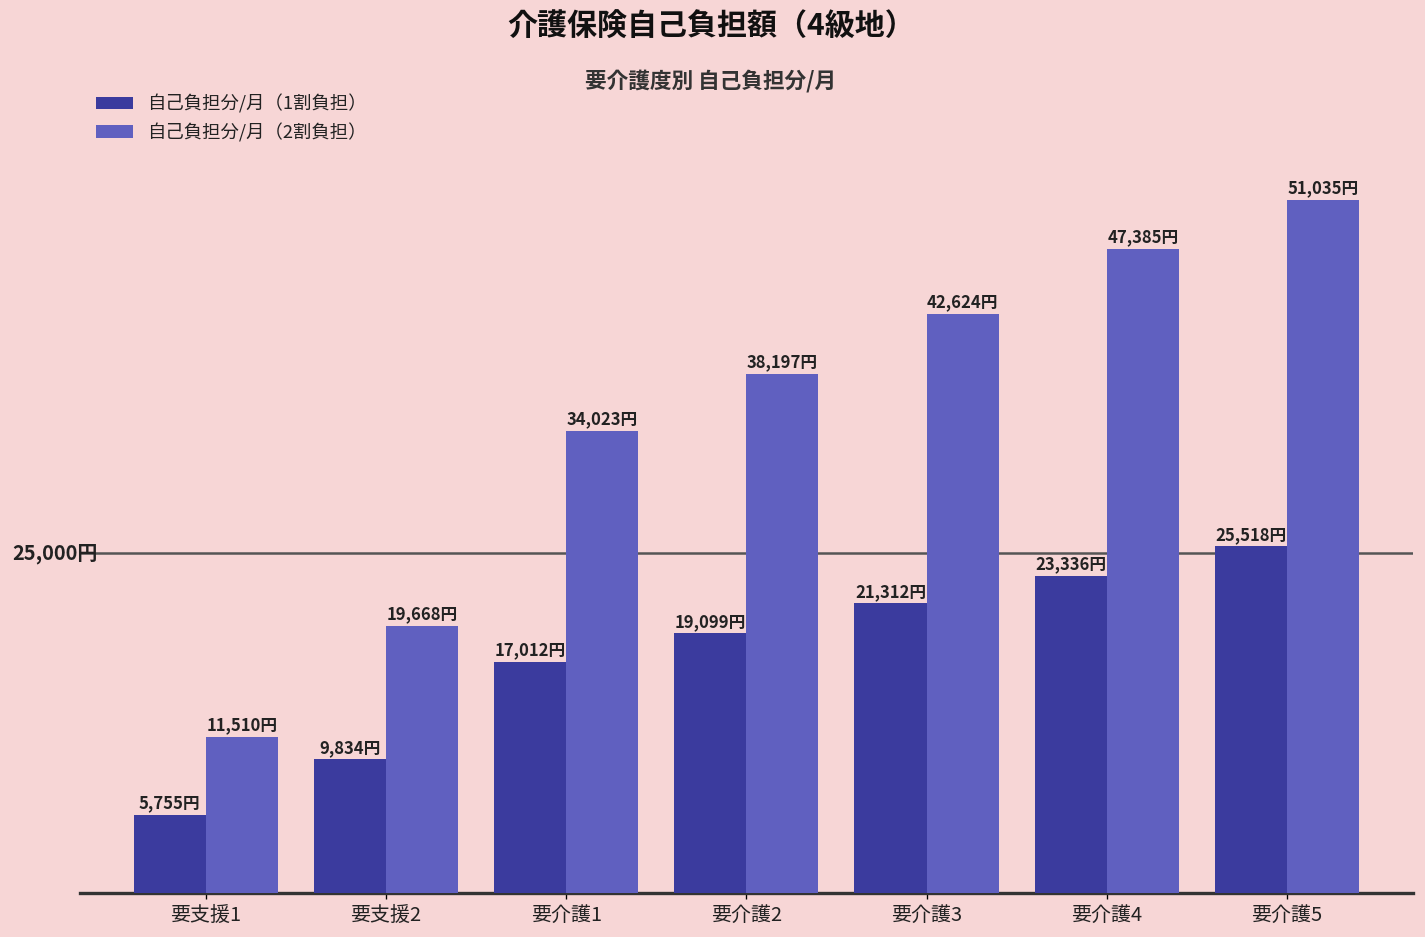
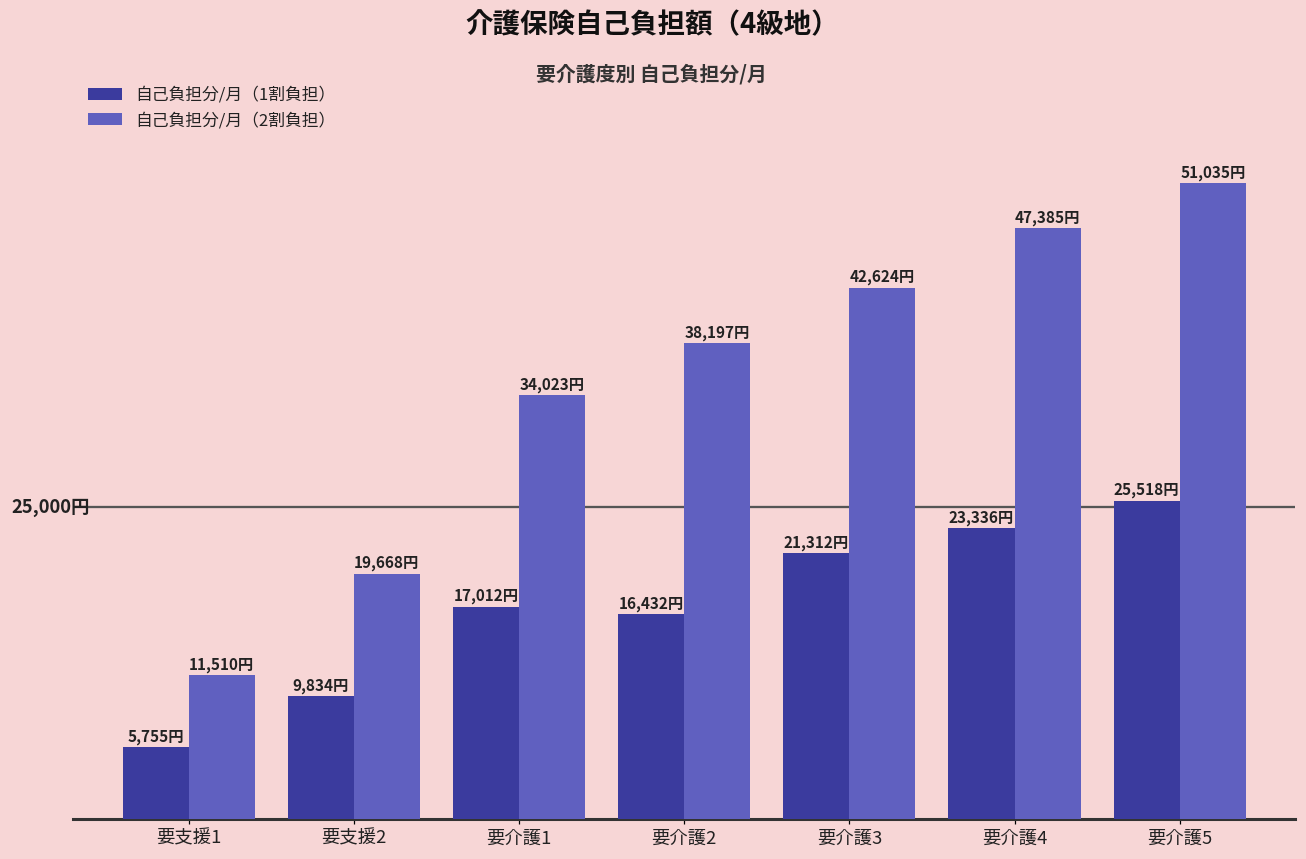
自己負担分/月（1割負担）, 要介護2: 19,099円 -> 16,432円
